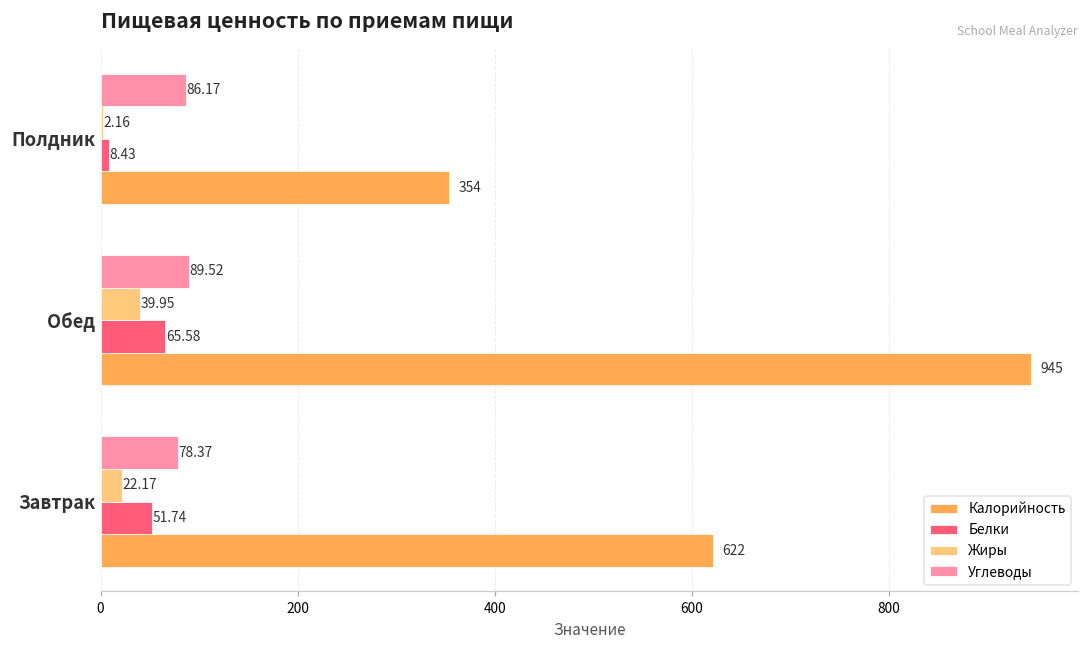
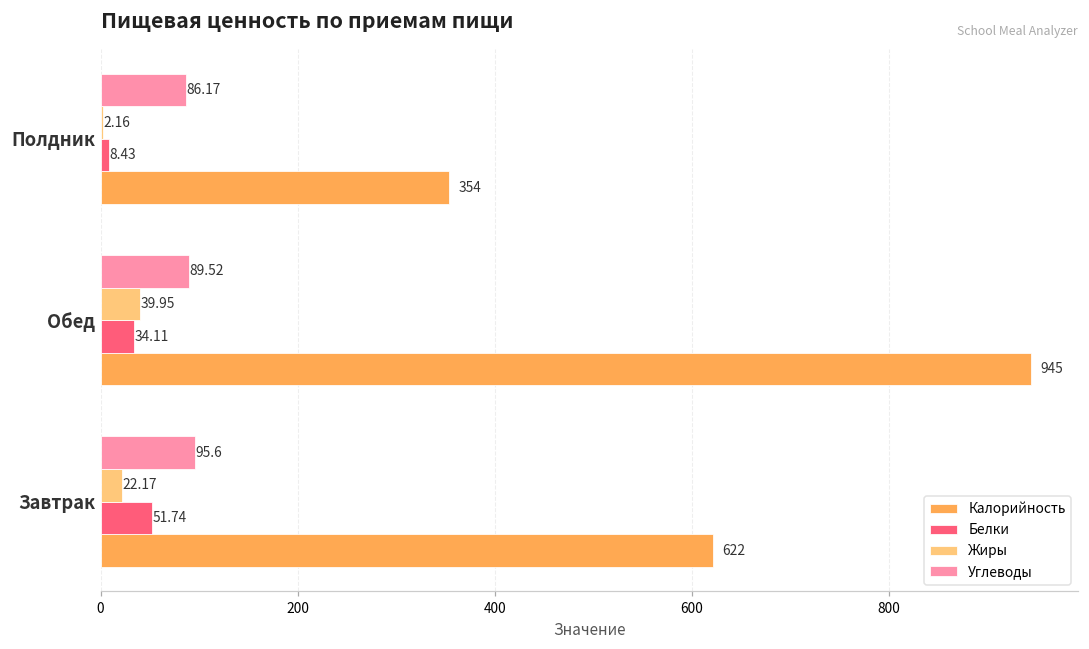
Белки, Обед: 65.58 -> 34.11
Углеводы, Завтрак: 78.37 -> 95.6
